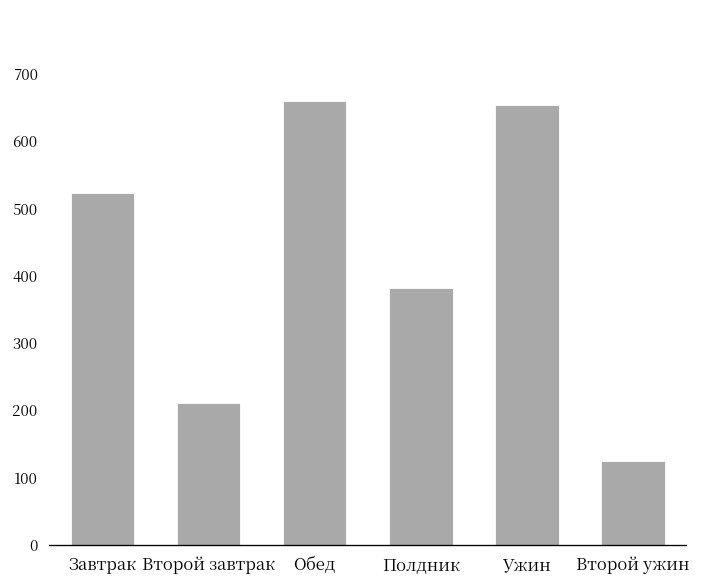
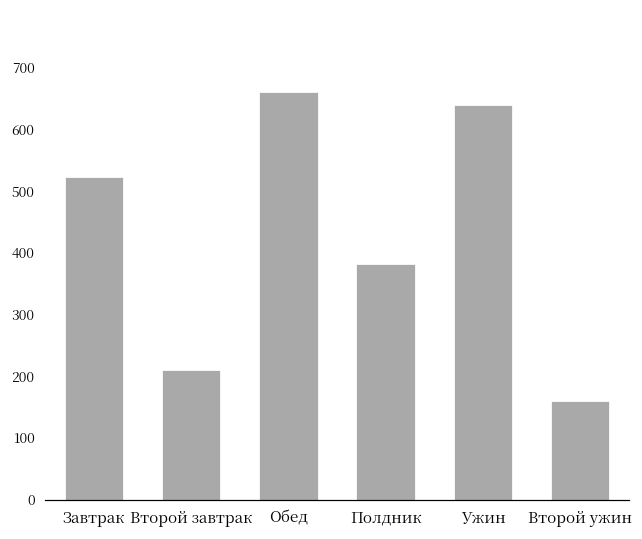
Ужин: 650 -> 640
Второй ужин: 130 -> 160
